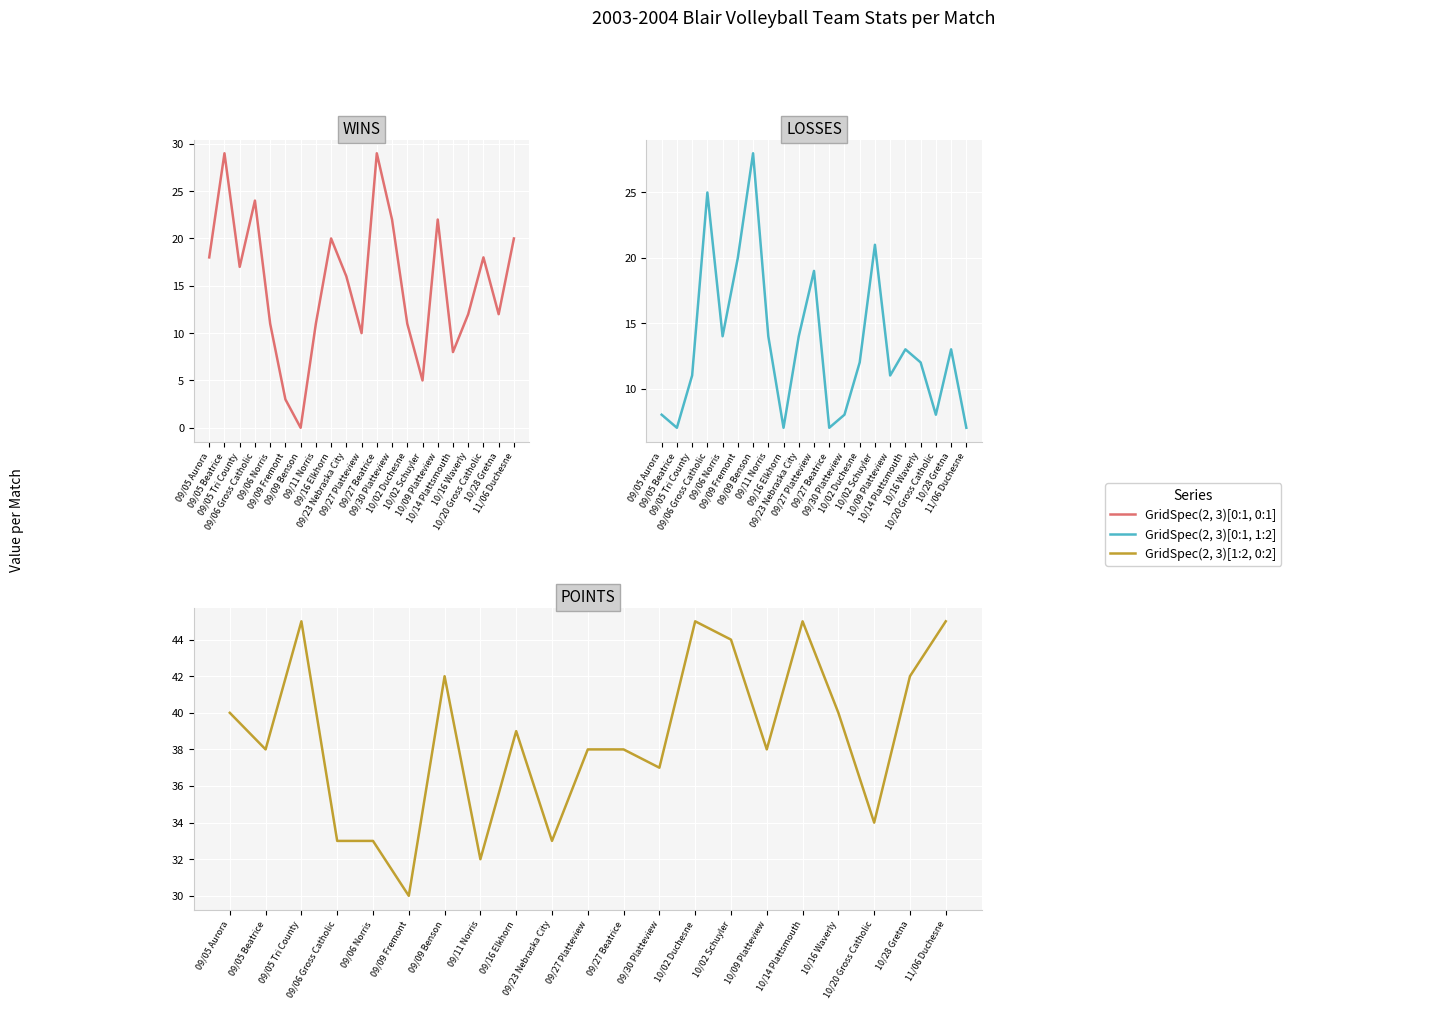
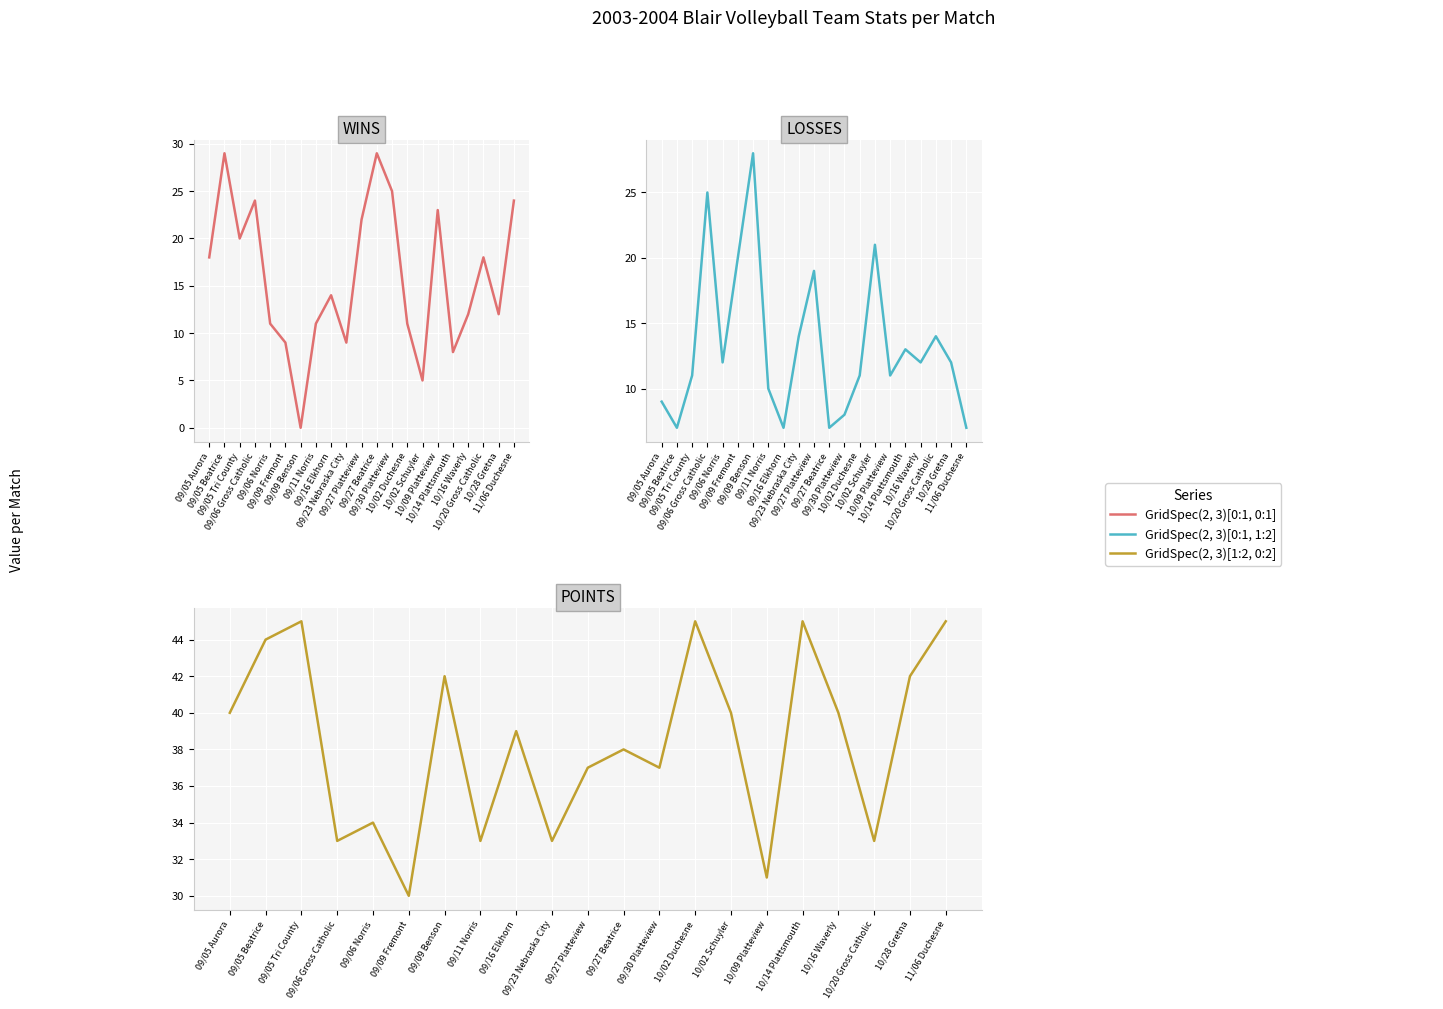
WINS, 09/05 Tri County: 17 -> 20
WINS, 09/09 Fremont: 3 -> 9
WINS, 09/16 Elkhorn: 20 -> 14
WINS, 09/23 Nebraska City: 16 -> 9
WINS, 09/27 Platteview: 10 -> 22
WINS, 09/30 Platteview: 22 -> 25
WINS, 10/09 Platteview: 22 -> 23
WINS, 11/06 Duchesne: 20 -> 24
LOSSES, 09/05 Aurora: 8 -> 9
LOSSES, 09/06 Norris: 14 -> 12
LOSSES, 09/11 Norris: 14 -> 10
LOSSES, 10/02 Duchesne: 12 -> 11
LOSSES, 10/20 Gross Catholic: 8 -> 14
LOSSES, 10/28 Gretna: 13 -> 12
POINTS, 09/05 Beatrice: 38 -> 44
POINTS, 09/06 Norris: 33 -> 34
POINTS, 09/11 Norris: 32 -> 33
POINTS, 09/27 Platteview: 38 -> 37
POINTS, 10/02 Schuyler: 44 -> 40
POINTS, 10/09 Platteview: 38 -> 31
POINTS, 10/20 Gross Catholic: 34 -> 33
